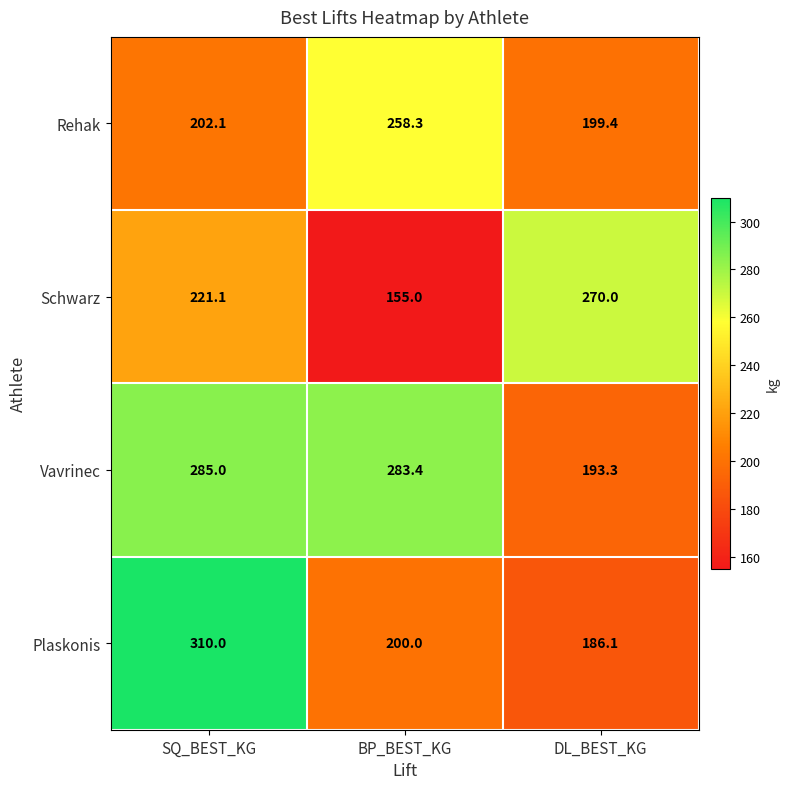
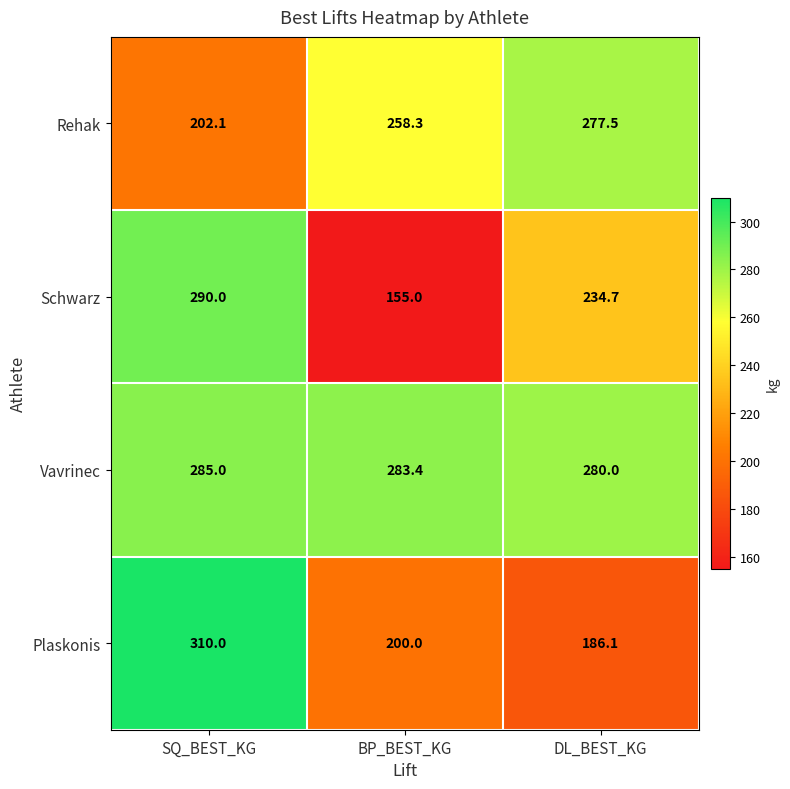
Rehak, DL_BEST_KG: 199.4 -> 277.5
Schwarz, SQ_BEST_KG: 221.1 -> 290.0
Schwarz, DL_BEST_KG: 270.0 -> 234.7
Vavrinec, DL_BEST_KG: 193.3 -> 280.0
